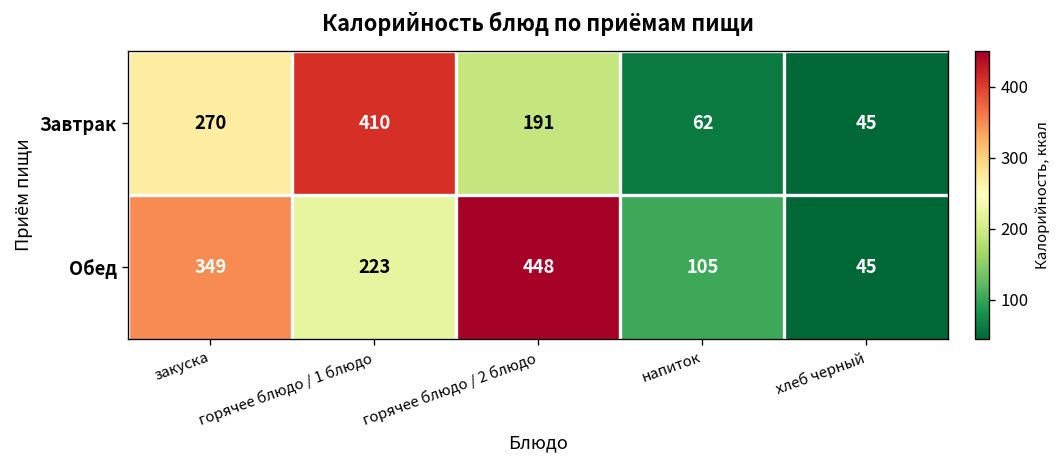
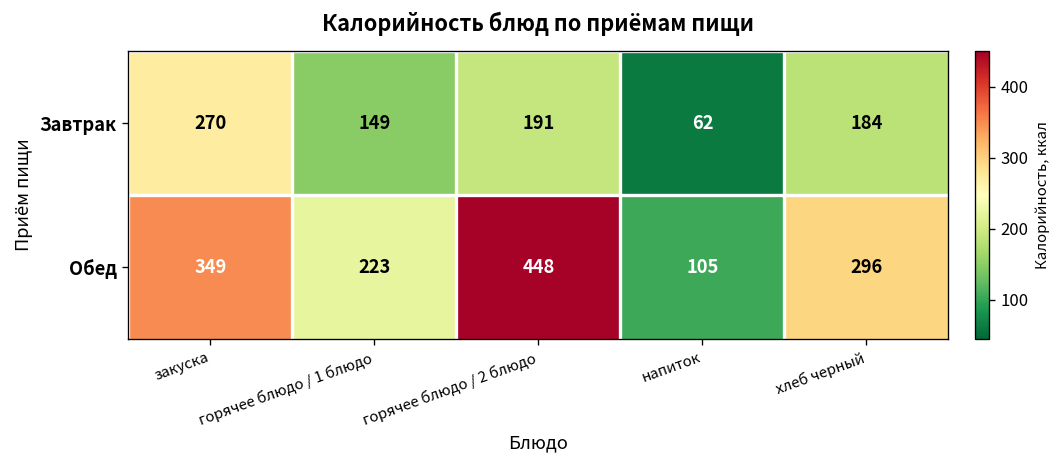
Завтрак, горячее блюдо / 1 блюдо: 410 -> 149
Завтрак, хлеб черный: 45 -> 184
Обед, хлеб черный: 45 -> 296
